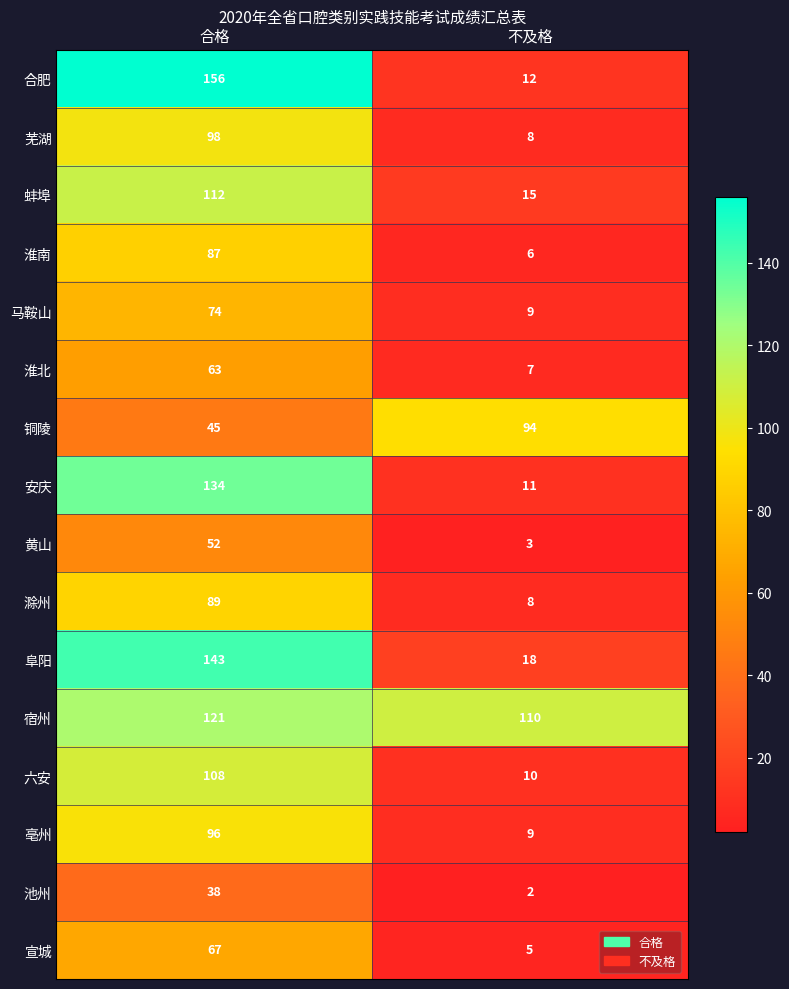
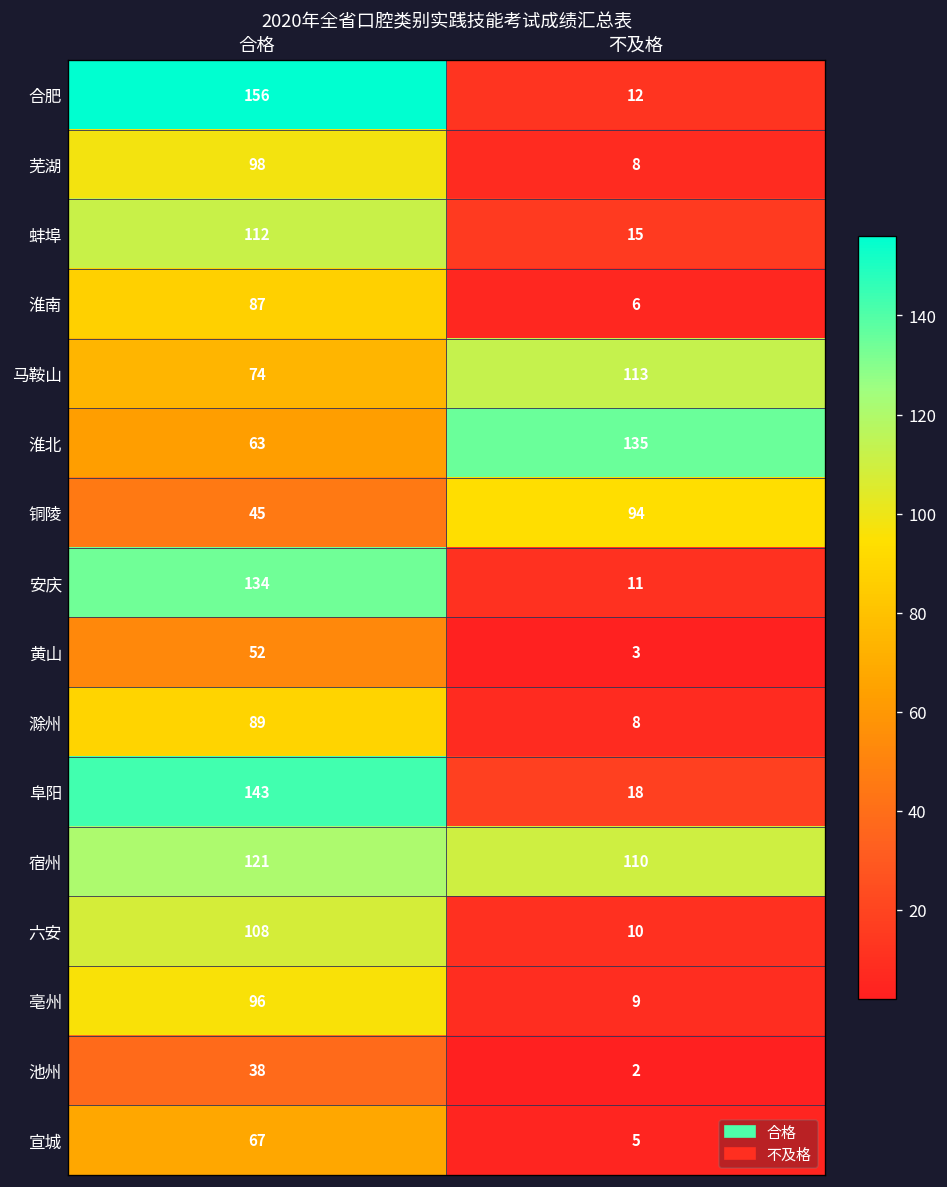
马鞍山, 不及格: 9 -> 113
淮北, 不及格: 7 -> 135
